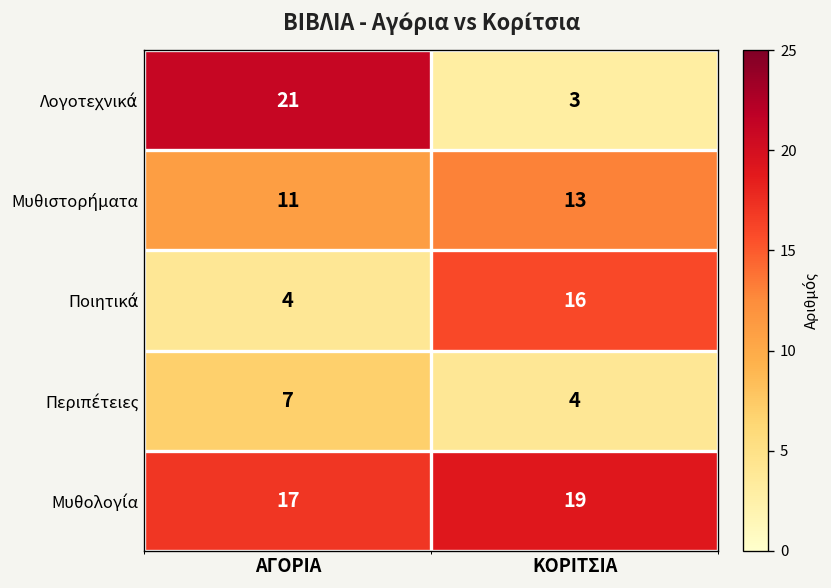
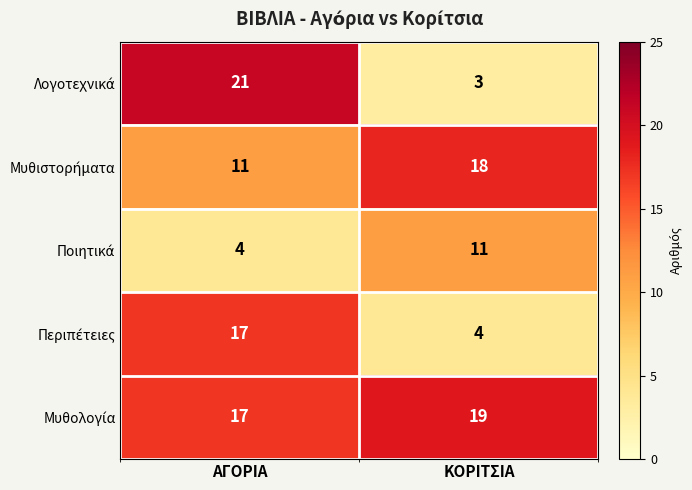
Μυθιστορήματα, ΚΟΡΙΤΣΙΑ: 13 -> 18
Ποιητικά, ΚΟΡΙΤΣΙΑ: 16 -> 11
Περιπέτειες, ΑΓΟΡΙΑ: 7 -> 17
